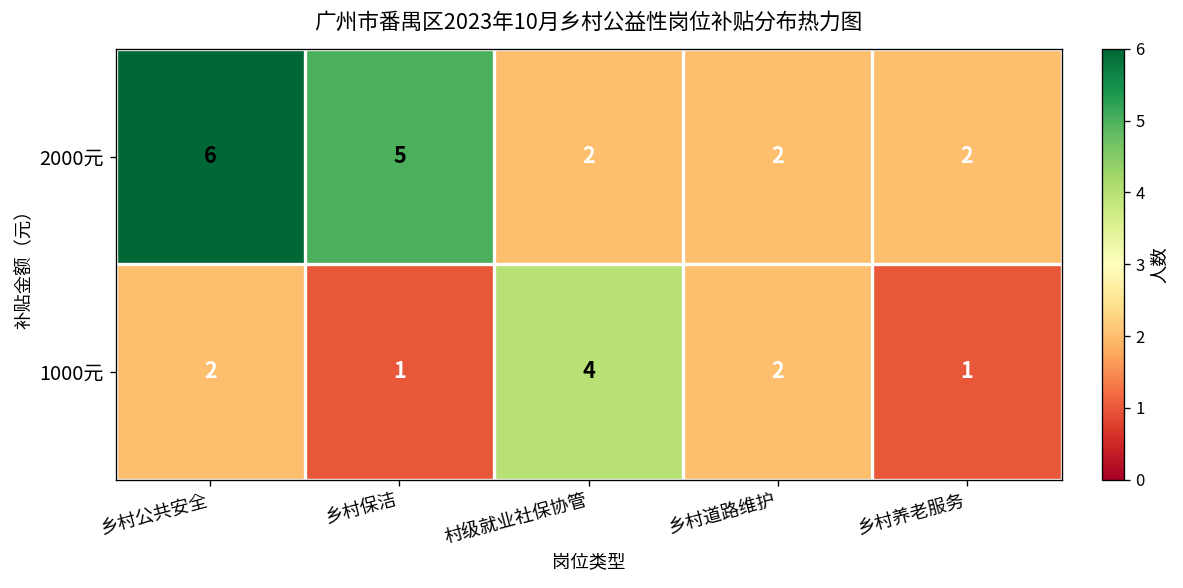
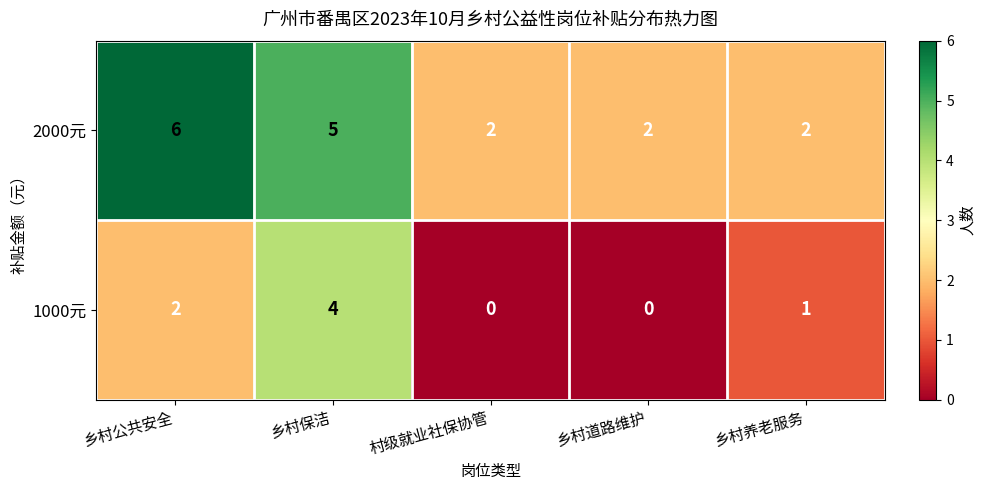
1000元, 乡村保洁: 1 -> 4
1000元, 村级就业社保协管: 4 -> 0
1000元, 乡村道路维护: 2 -> 0
